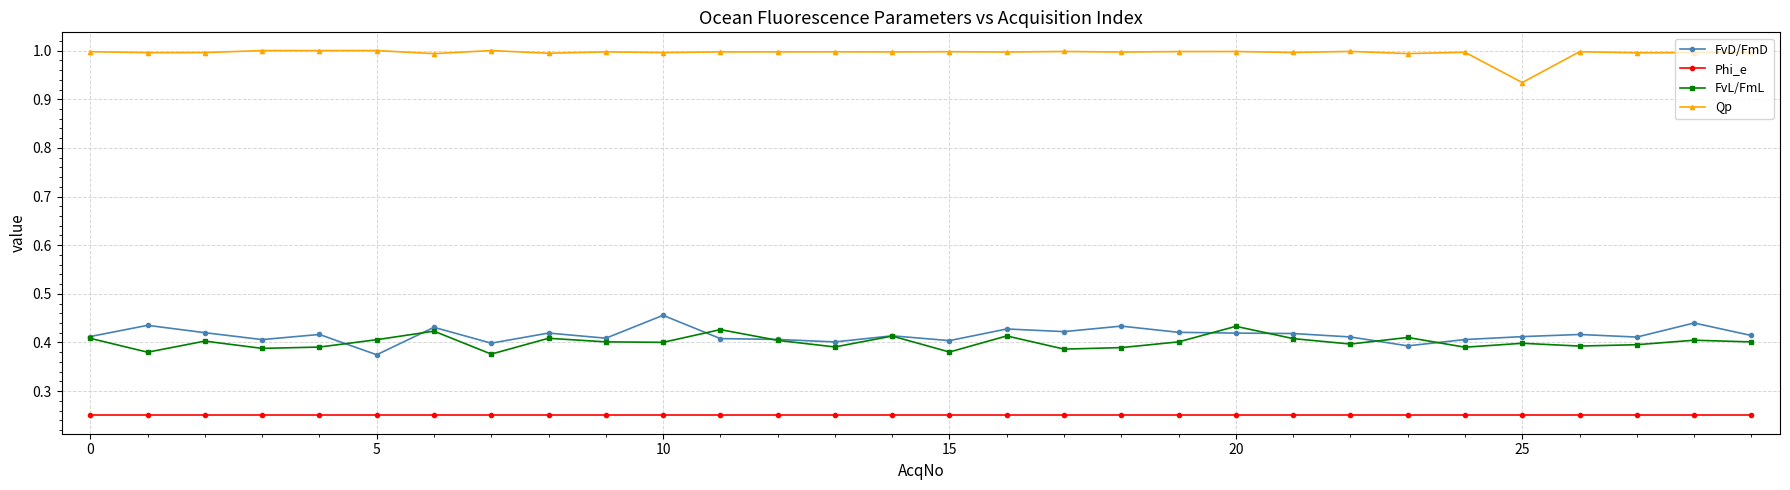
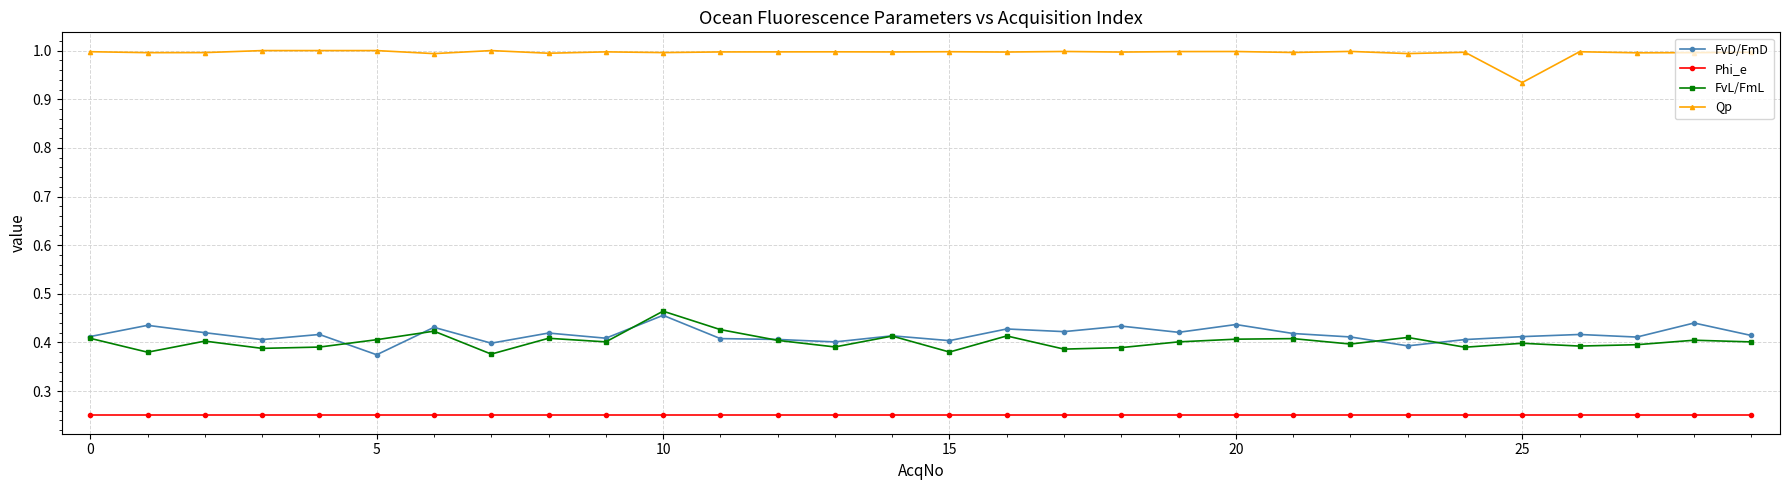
FvL/FmL, 10: 0.40 -> 0.46
FvD/FmD, 20: 0.42 -> 0.44
FvL/FmL, 20: 0.43 -> 0.41
